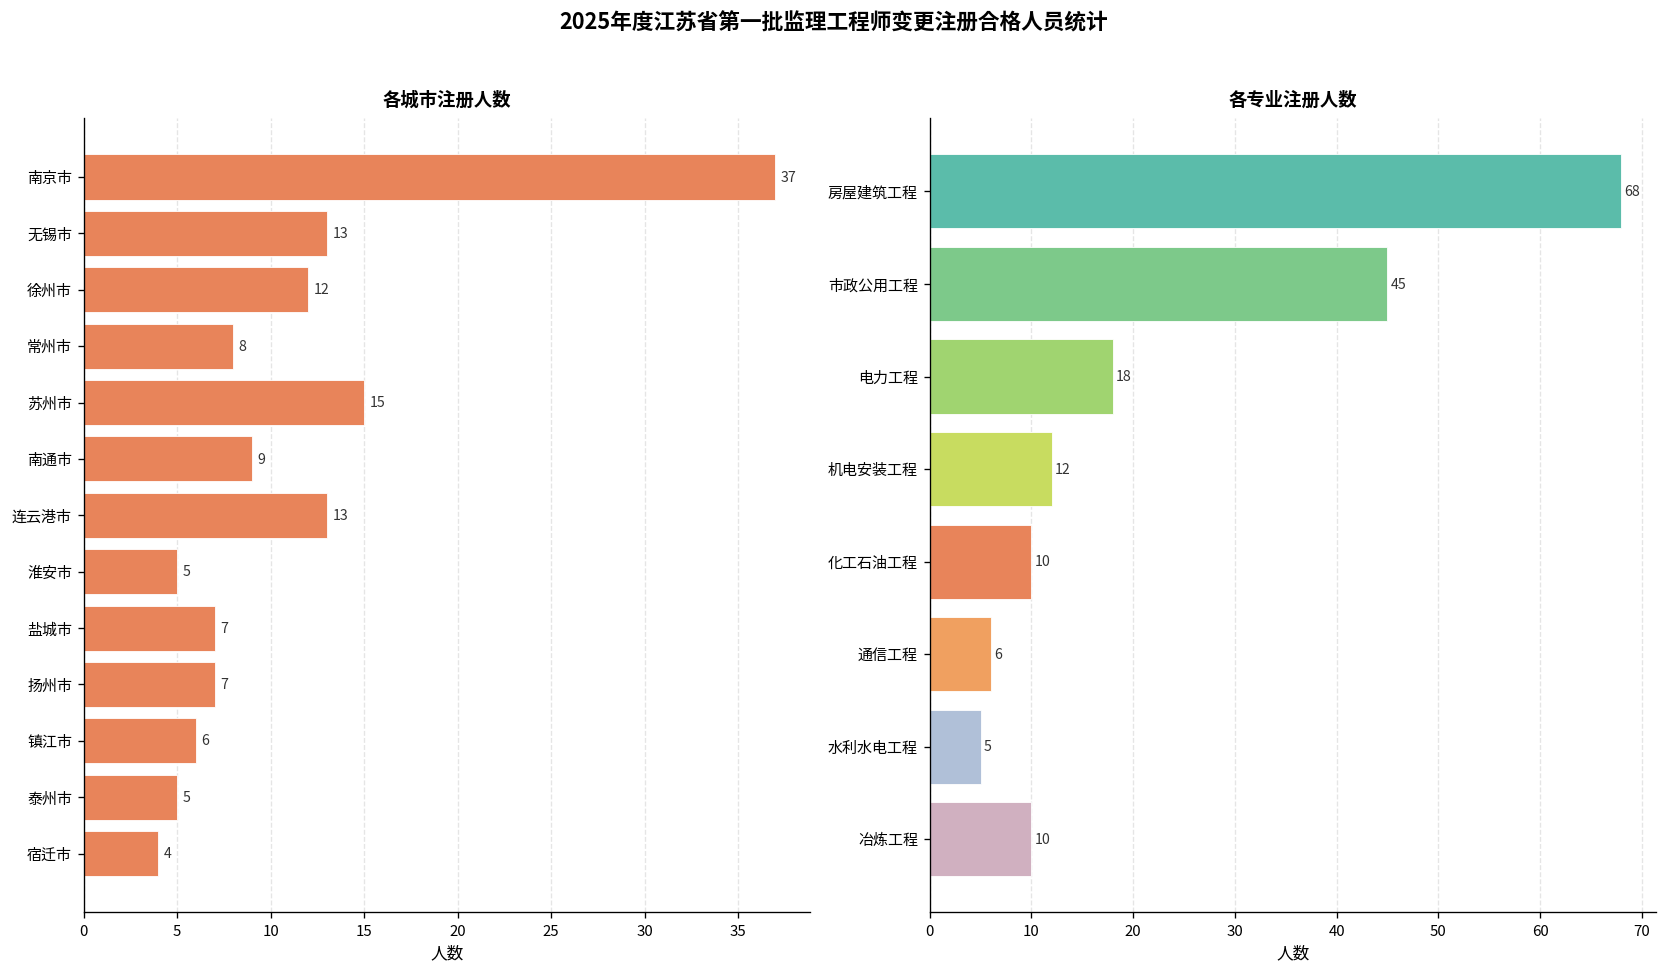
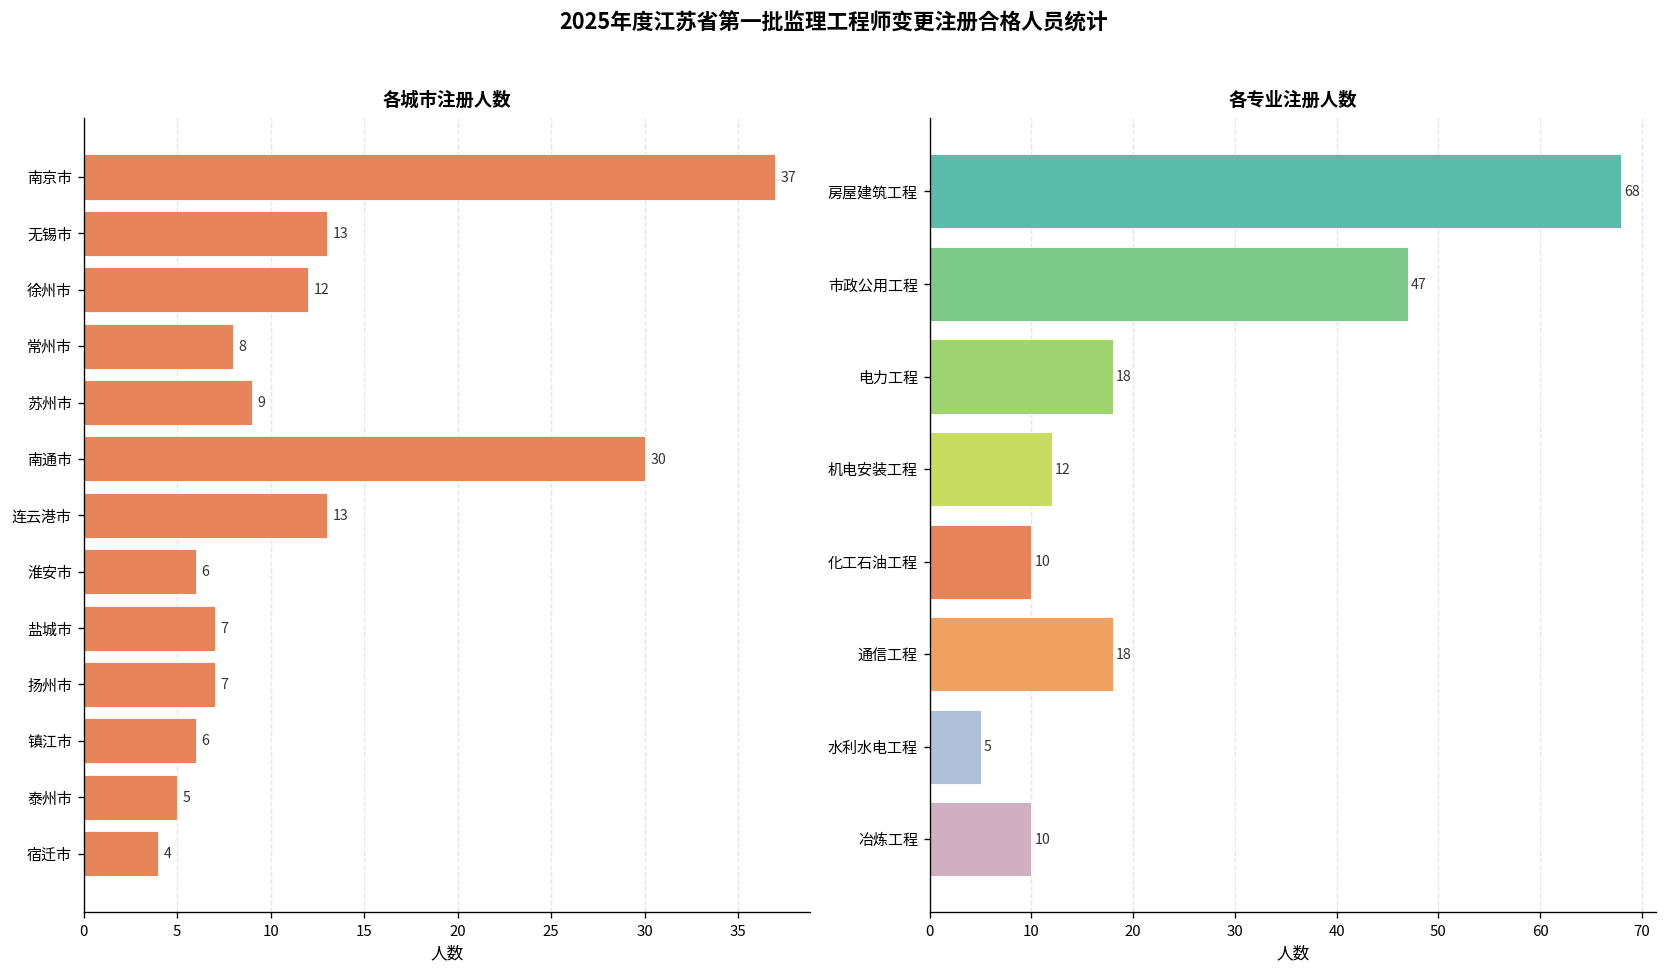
各城市注册人数, 苏州市: 15 -> 9
各城市注册人数, 南通市: 9 -> 30
各城市注册人数, 淮安市: 5 -> 6
各专业注册人数, 市政公用工程: 45 -> 47
各专业注册人数, 通信工程: 6 -> 18
